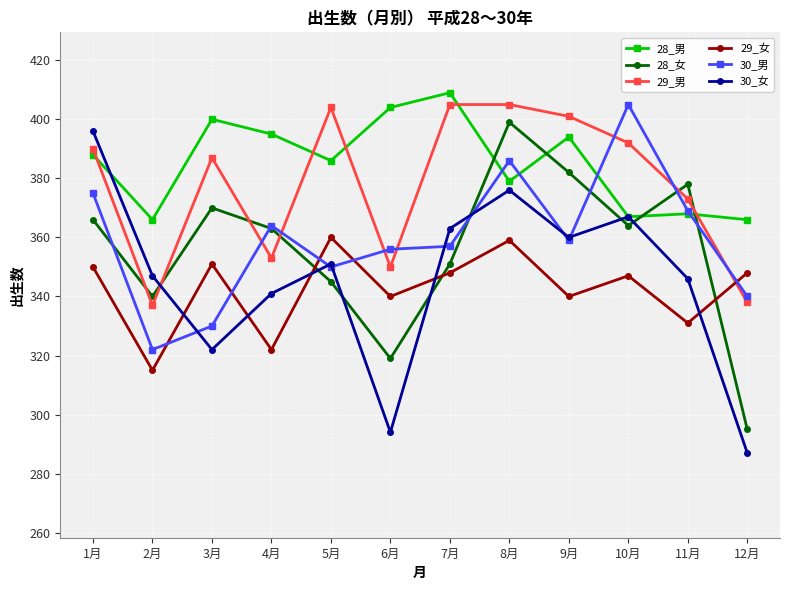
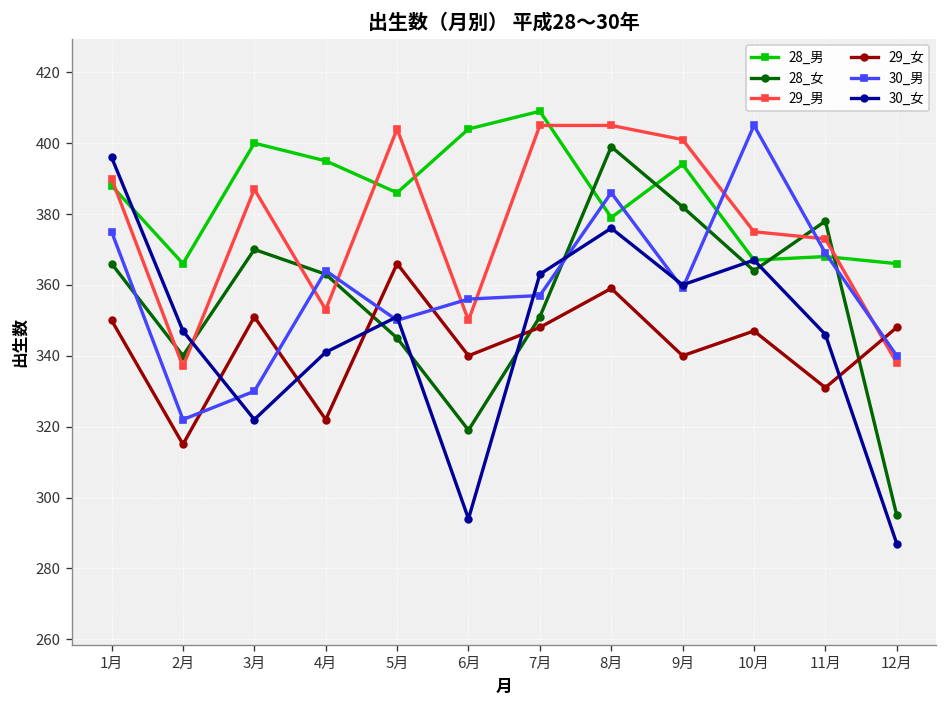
29_女, 5月: 360 -> 366
29_男, 10月: 392 -> 375
